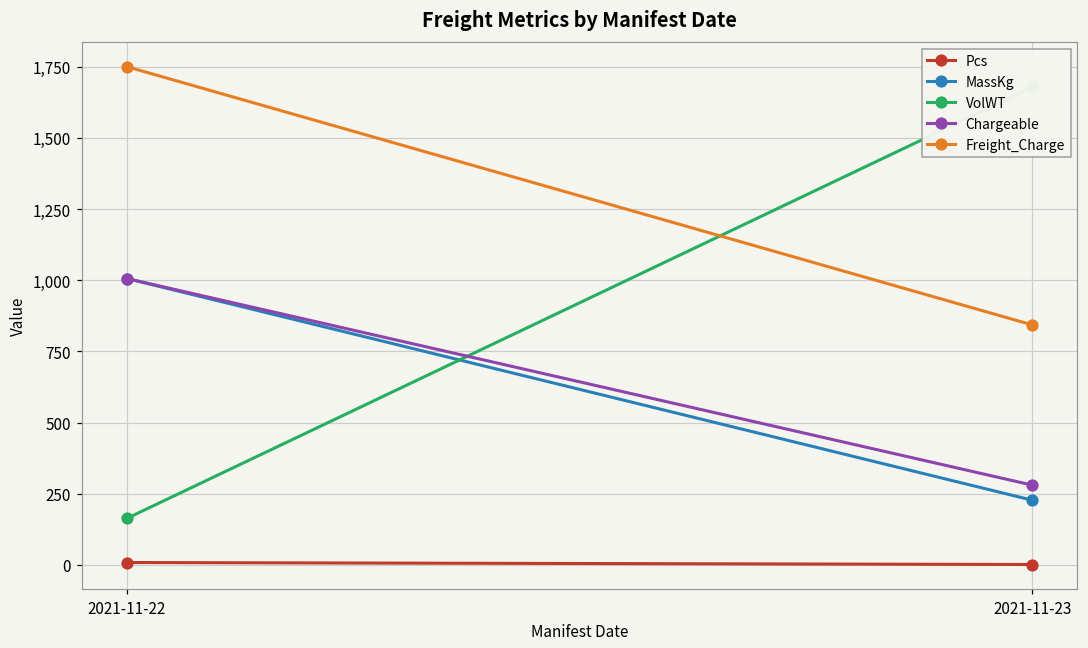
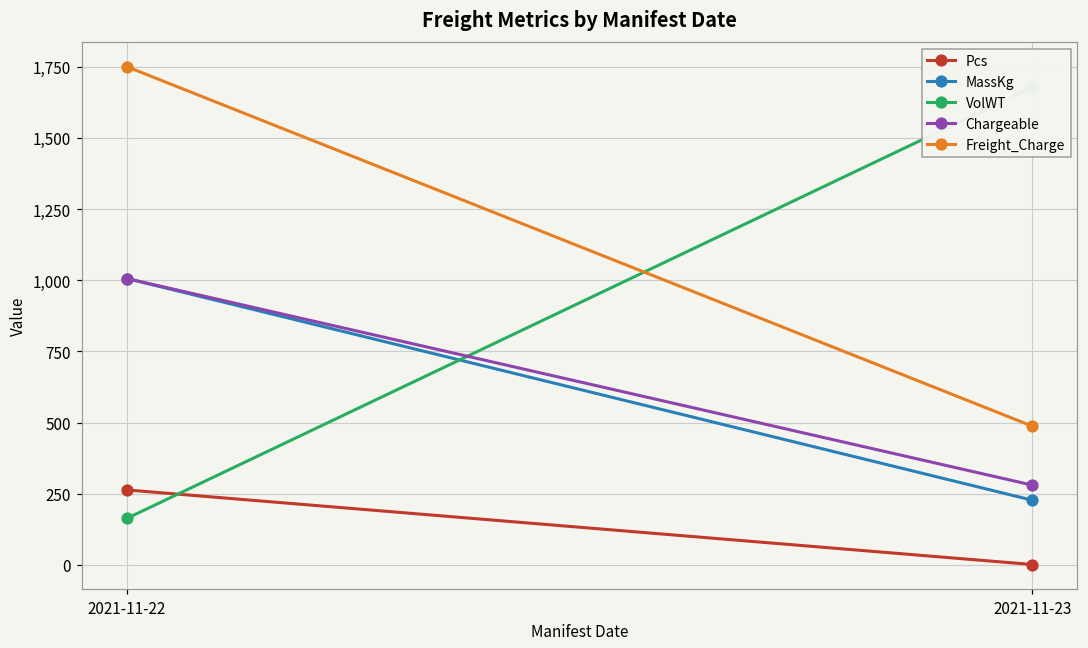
Pcs, 2021-11-22: 10 -> 260
Freight_Charge, 2021-11-23: 840 -> 490
